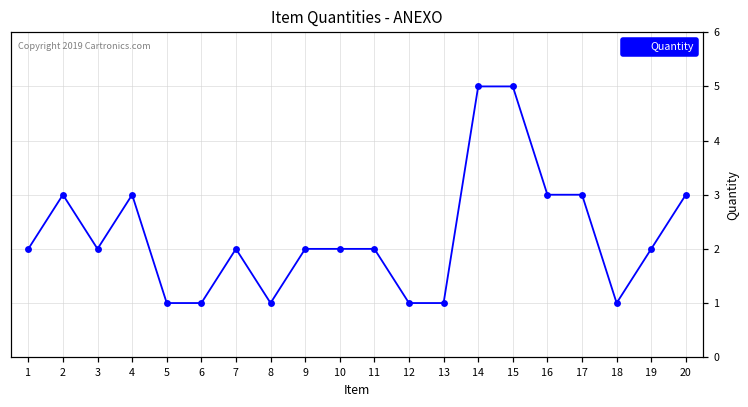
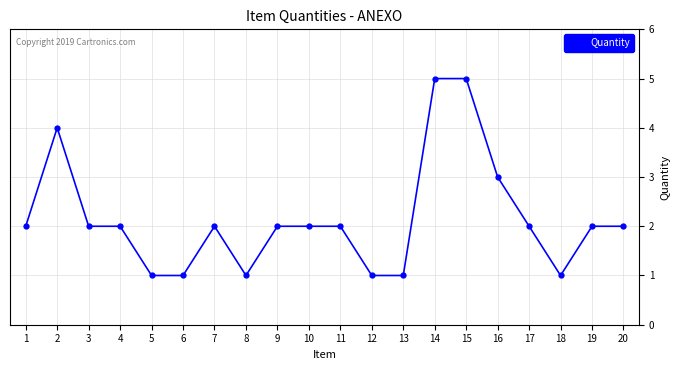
2: 3 -> 4
4: 3 -> 2
17: 3 -> 2
20: 3 -> 2
